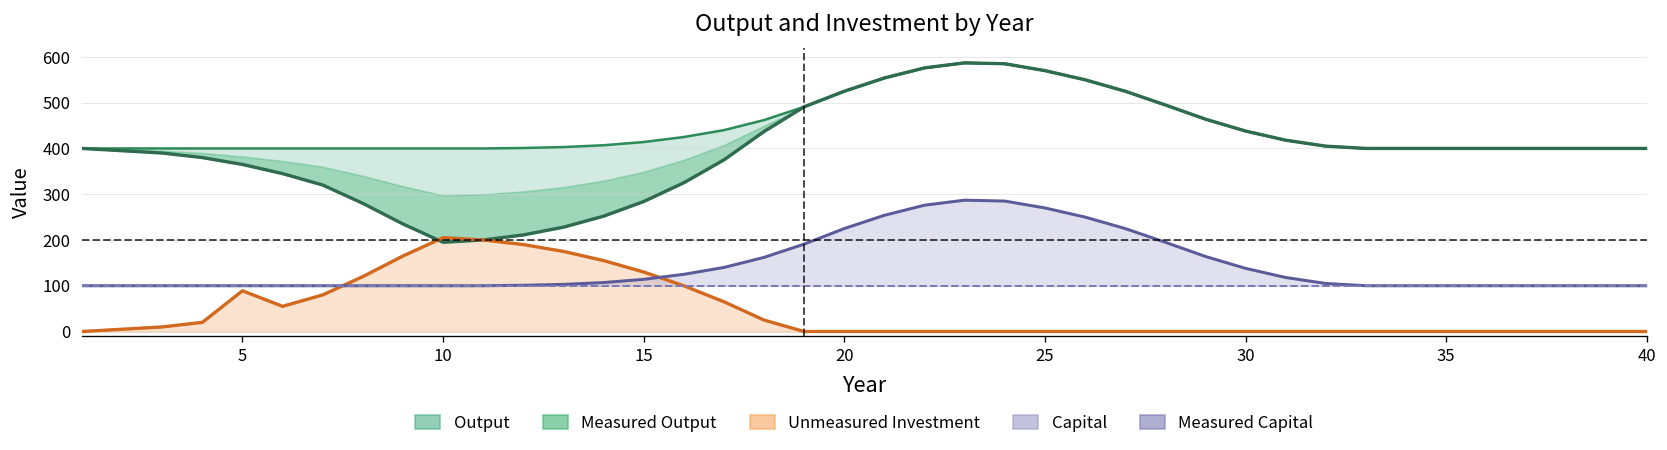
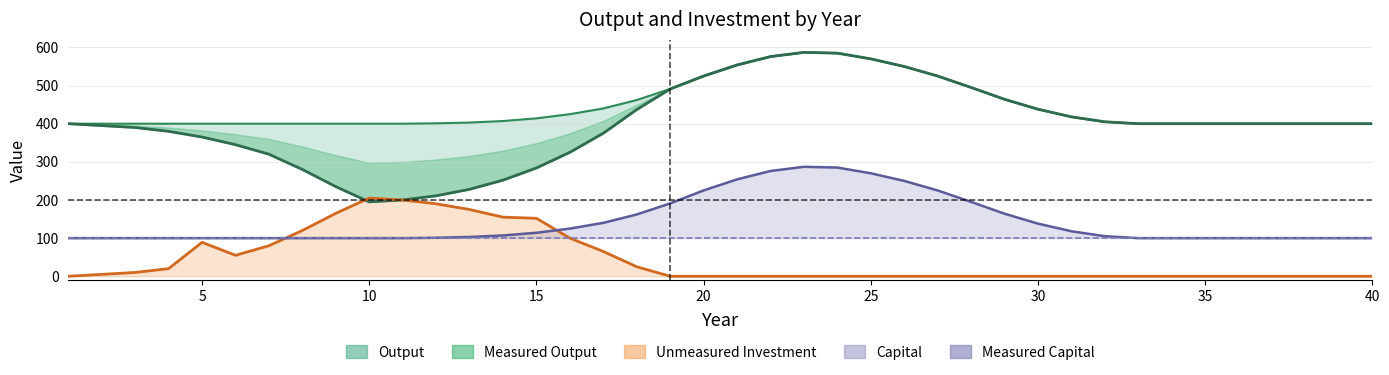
Unmeasured Investment, 15: 130 -> 150
